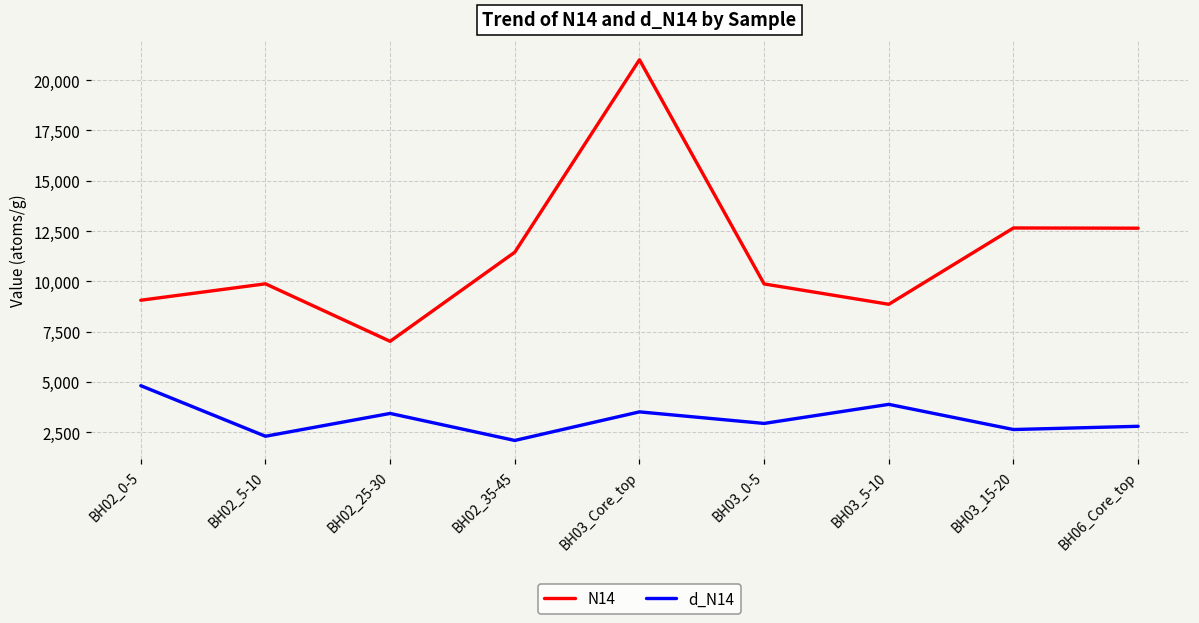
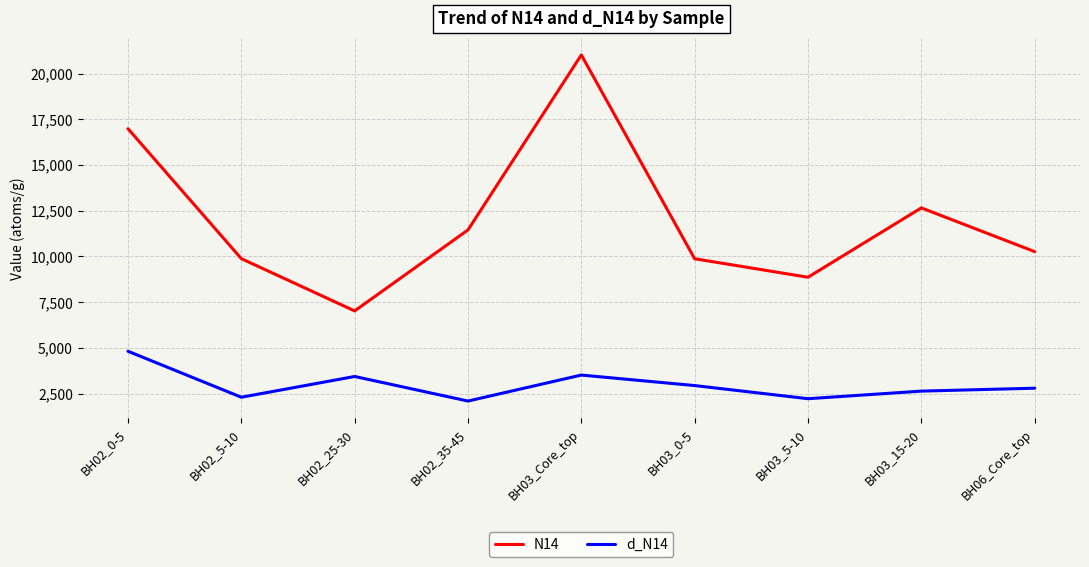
N14, BH02_0-5: 9,100 -> 17,000
d_N14, BH03_5-10: 3,900 -> 2,200
N14, BH06_Core_top: 12,600 -> 10,300
